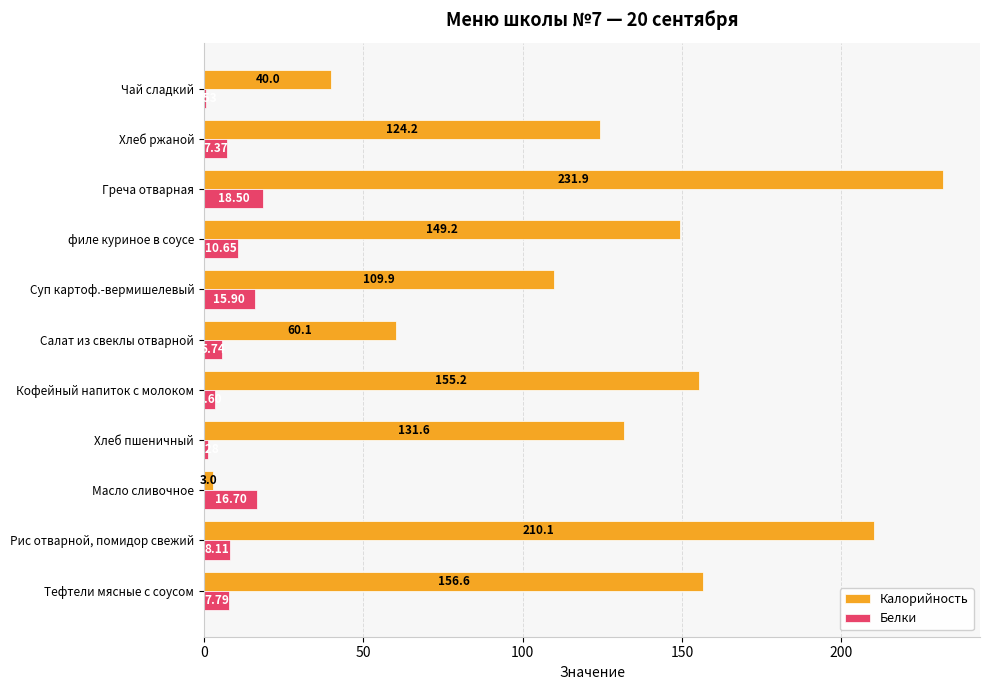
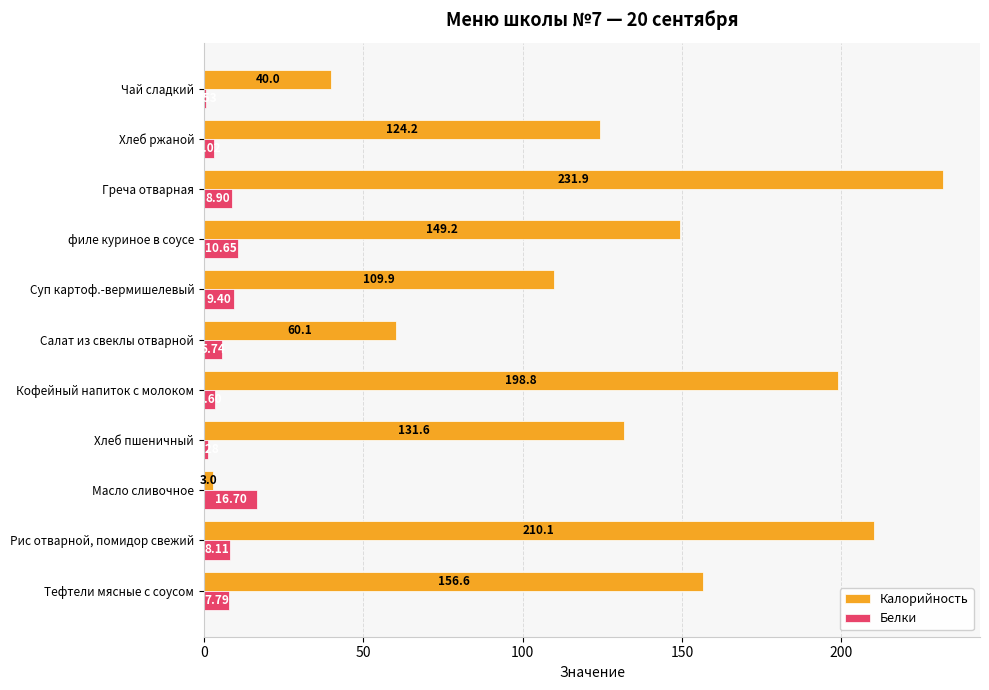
Белки, Хлеб ржаной: 7 -> 3
Белки, Греча отварная: 18.50 -> 8.90
Белки, Суп картоф.-вермишелевый: 15.90 -> 9.40
Калорийность, Кофейный напиток с молоком: 155.2 -> 198.8
